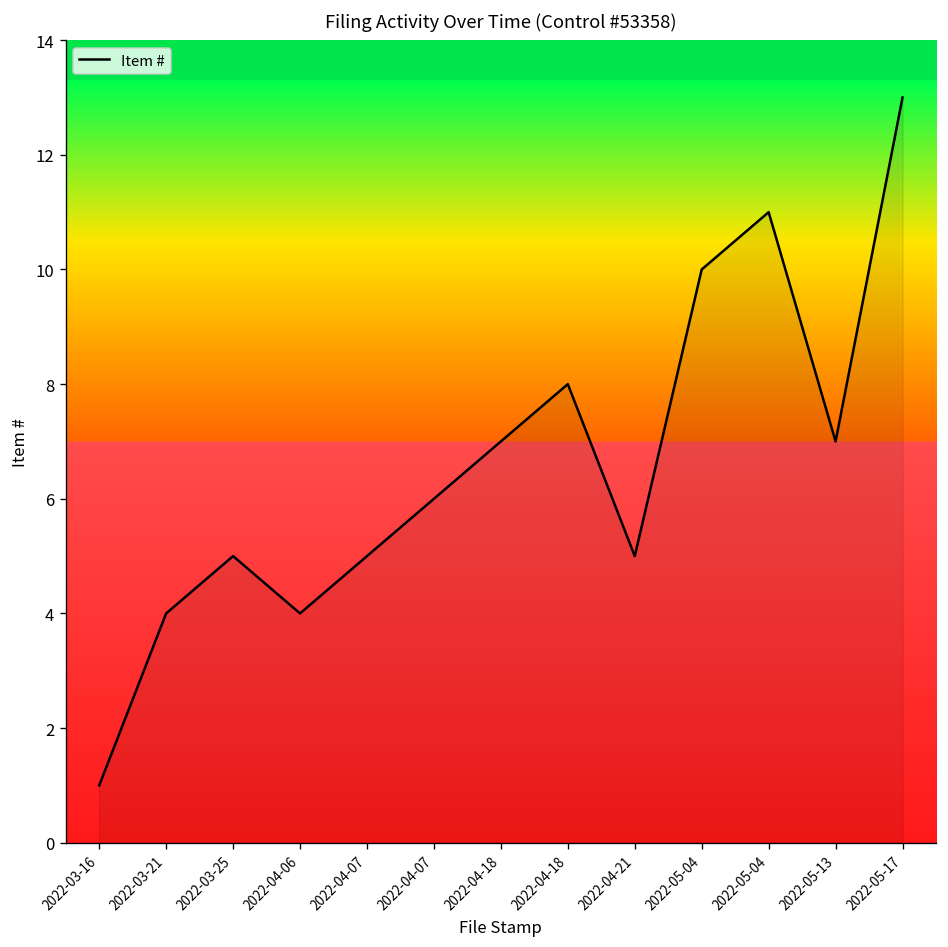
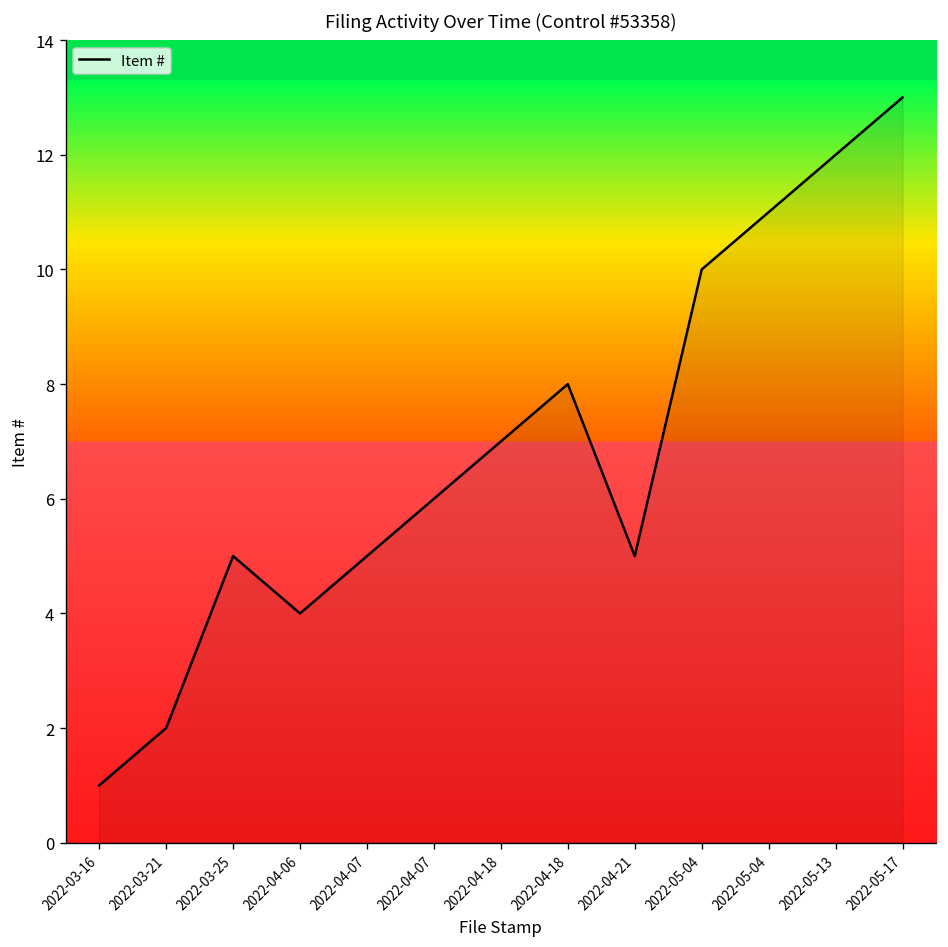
2022-03-21: 4 -> 2
2022-05-13: 7 -> 12
